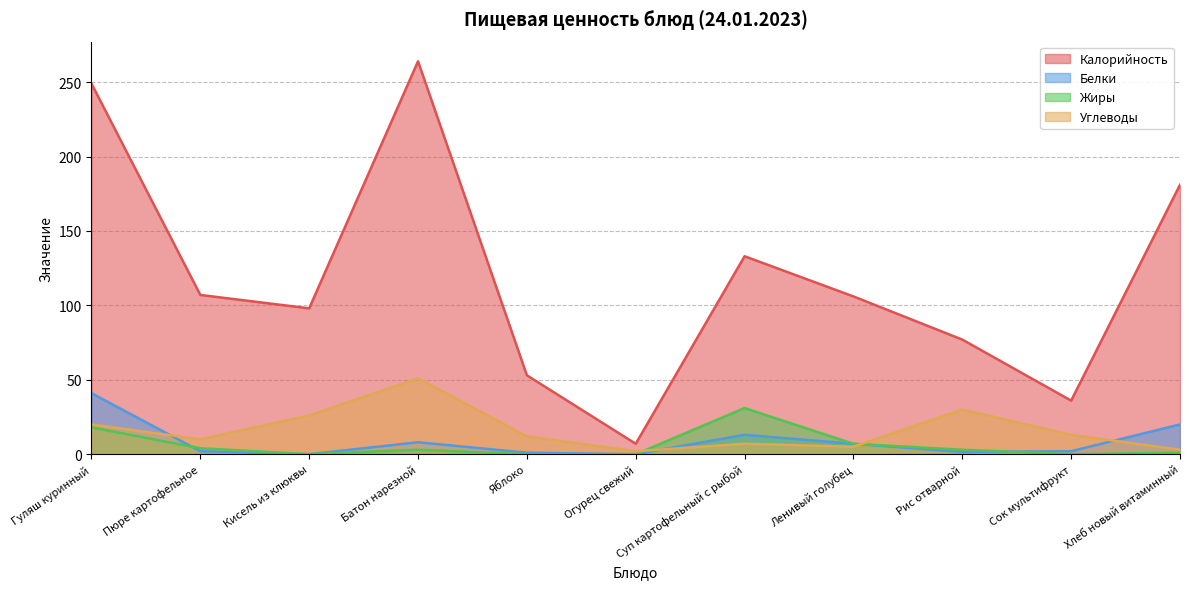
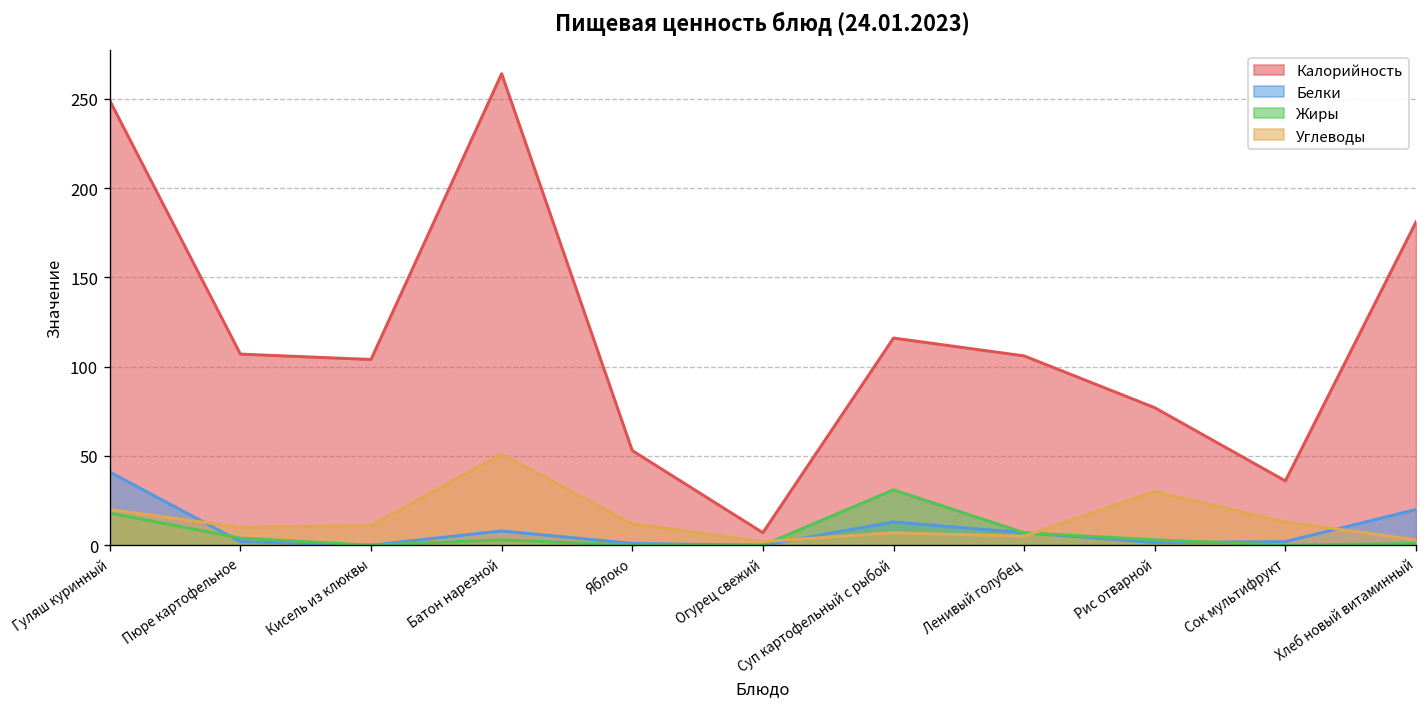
Калорийность, Кисель из клюквы: 98 -> 104
Углеводы, Кисель из клюквы: 26 -> 11
Калорийность, Суп картофельный с рыбой: 133 -> 116
